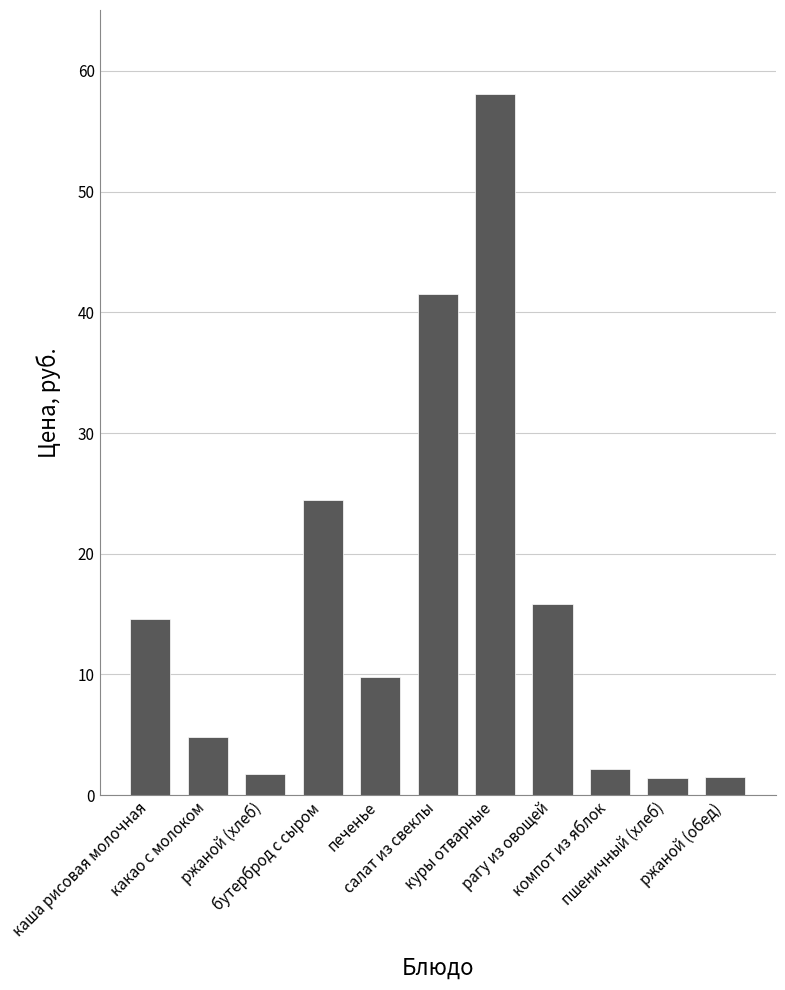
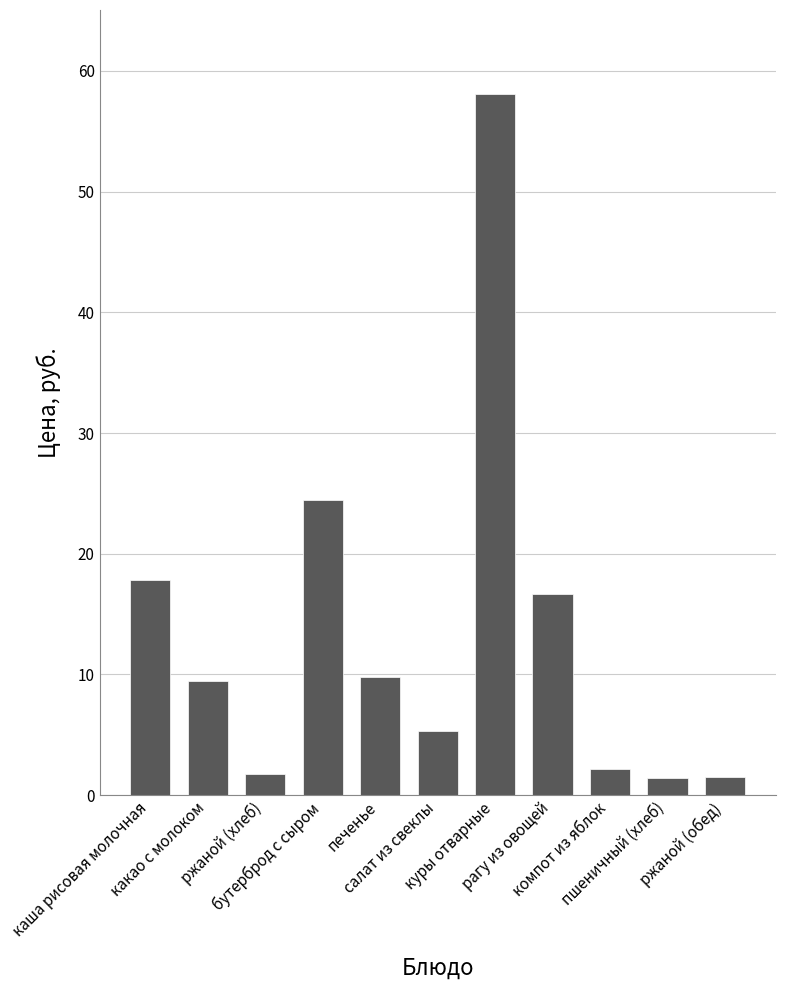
каша рисовая молочная: 14.6 -> 17.9
какао с молоком: 4.8 -> 9.5
салат из свеклы: 41.5 -> 5.3
рагу из овощей: 15.9 -> 16.6
